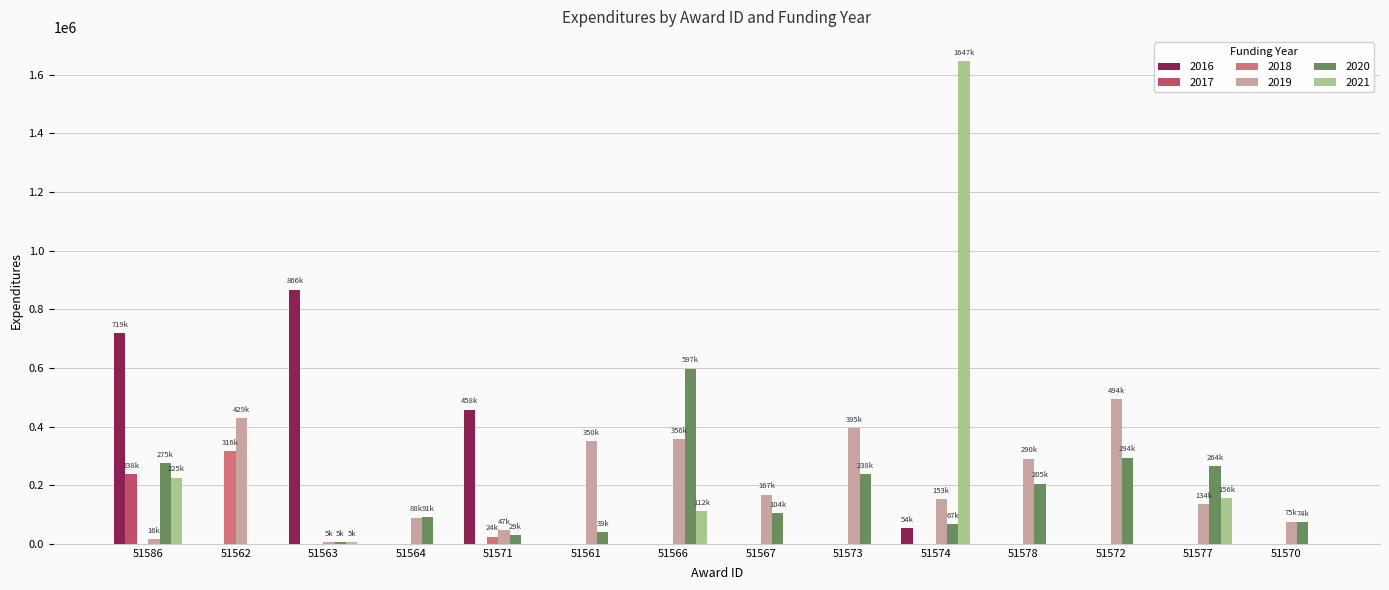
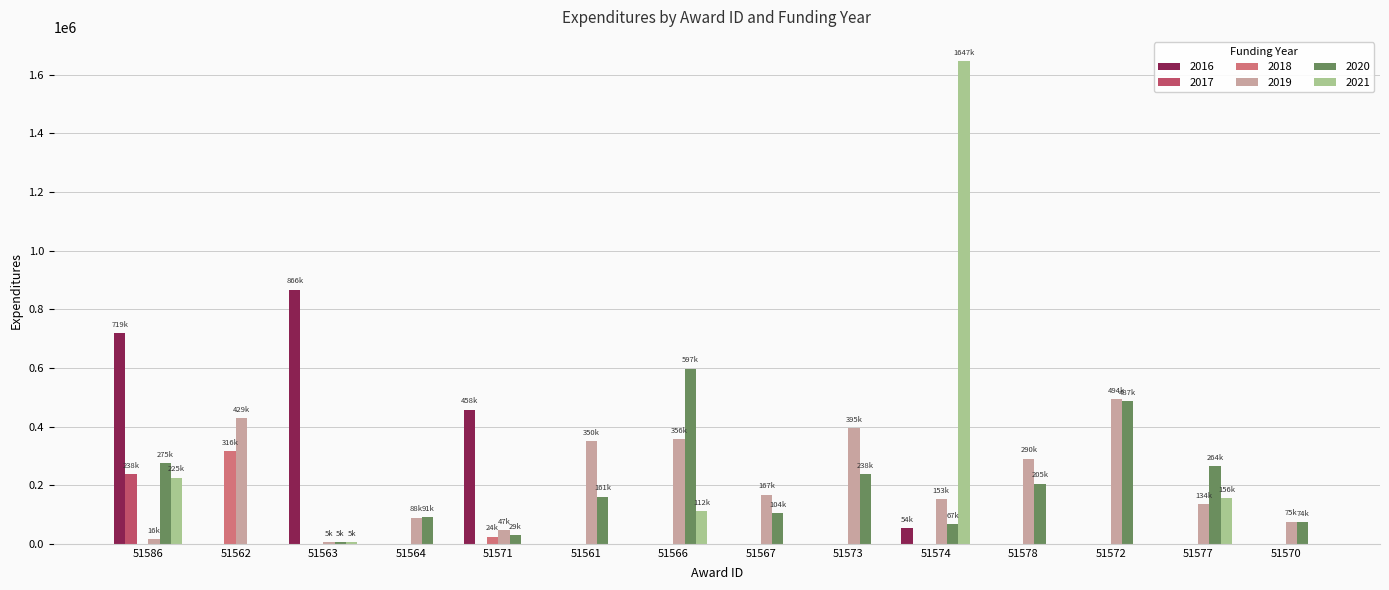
2020, 51561: 39k -> 161k
2020, 51572: 294k -> 487k
